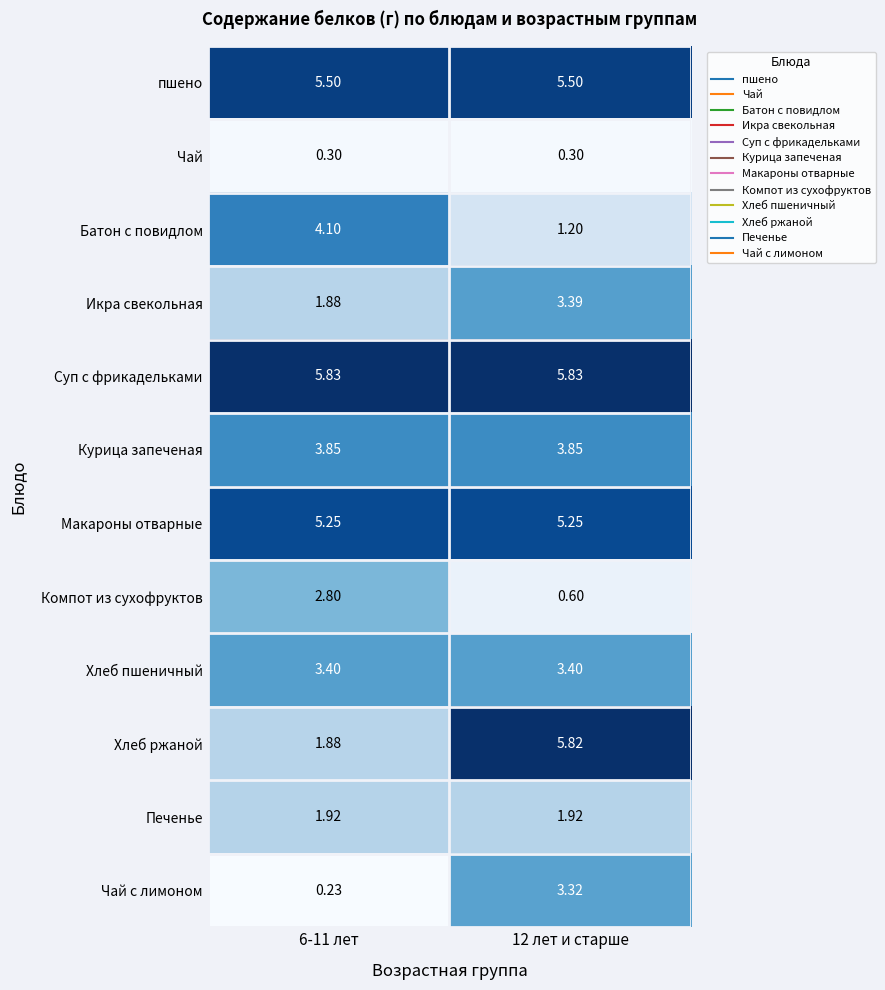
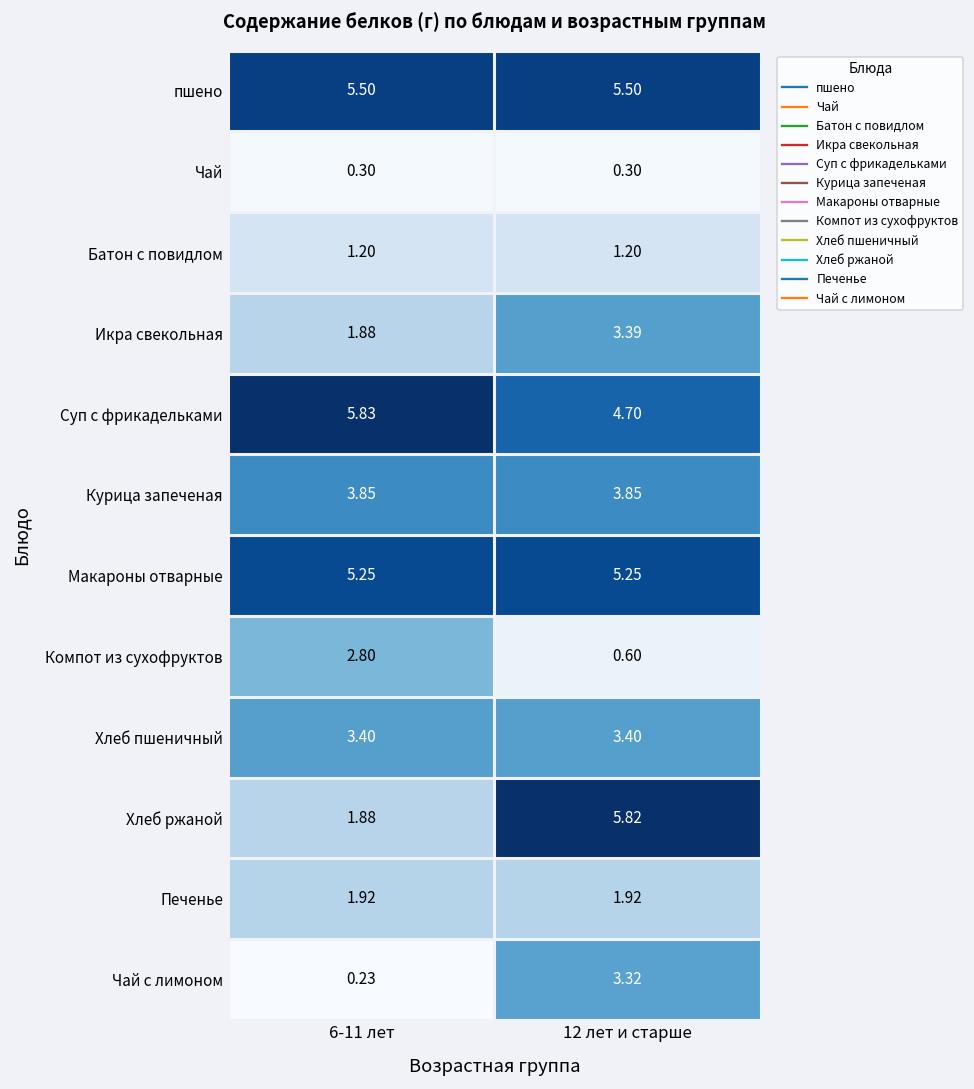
Батон с повидлом, 6-11 лет: 4.10 -> 1.20
Суп с фрикадельками, 12 лет и старше: 5.83 -> 4.70
